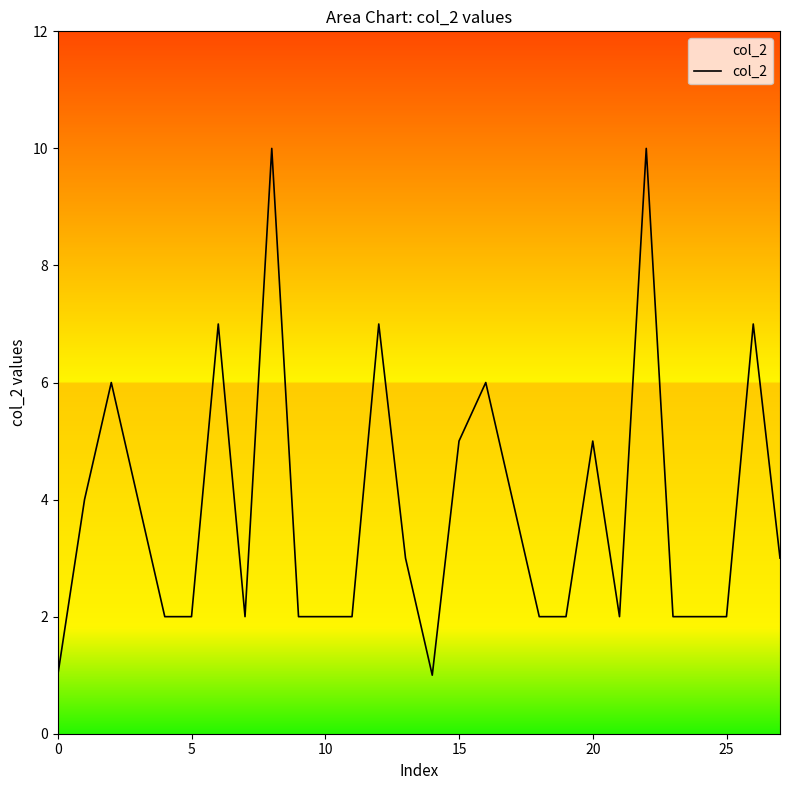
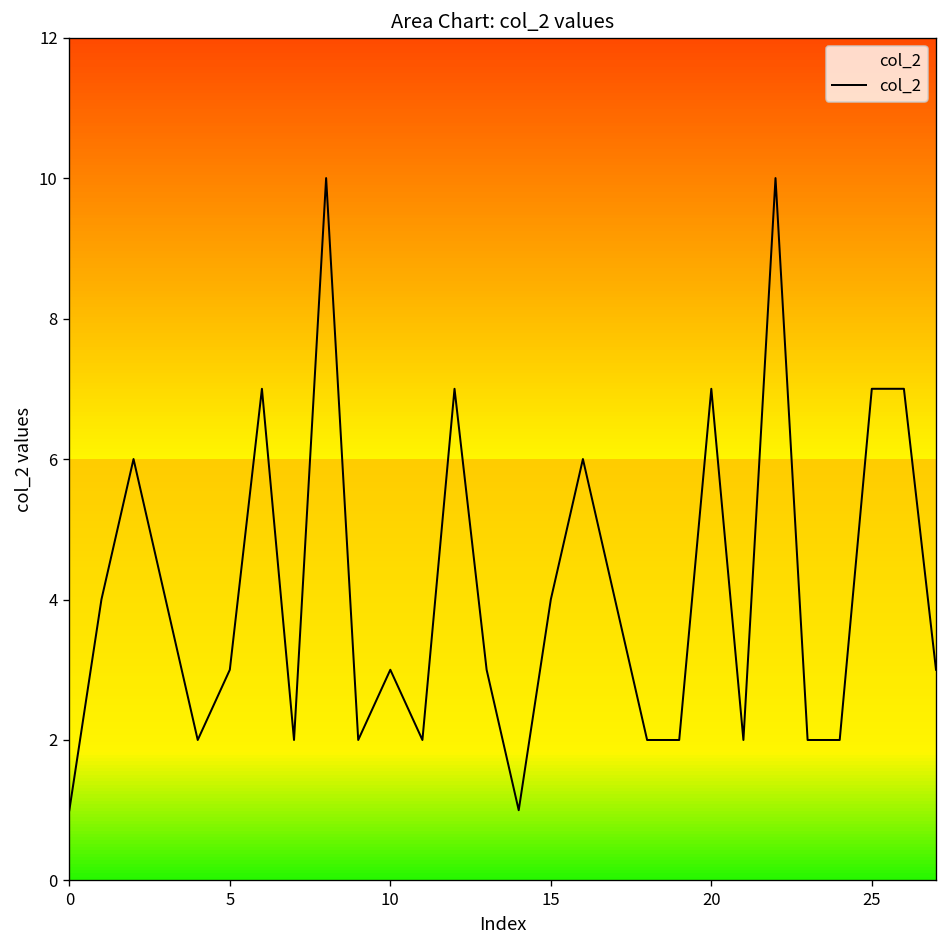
5: 2 -> 3
10: 2 -> 3
15: 5 -> 4
20: 5 -> 7
25: 2 -> 7
